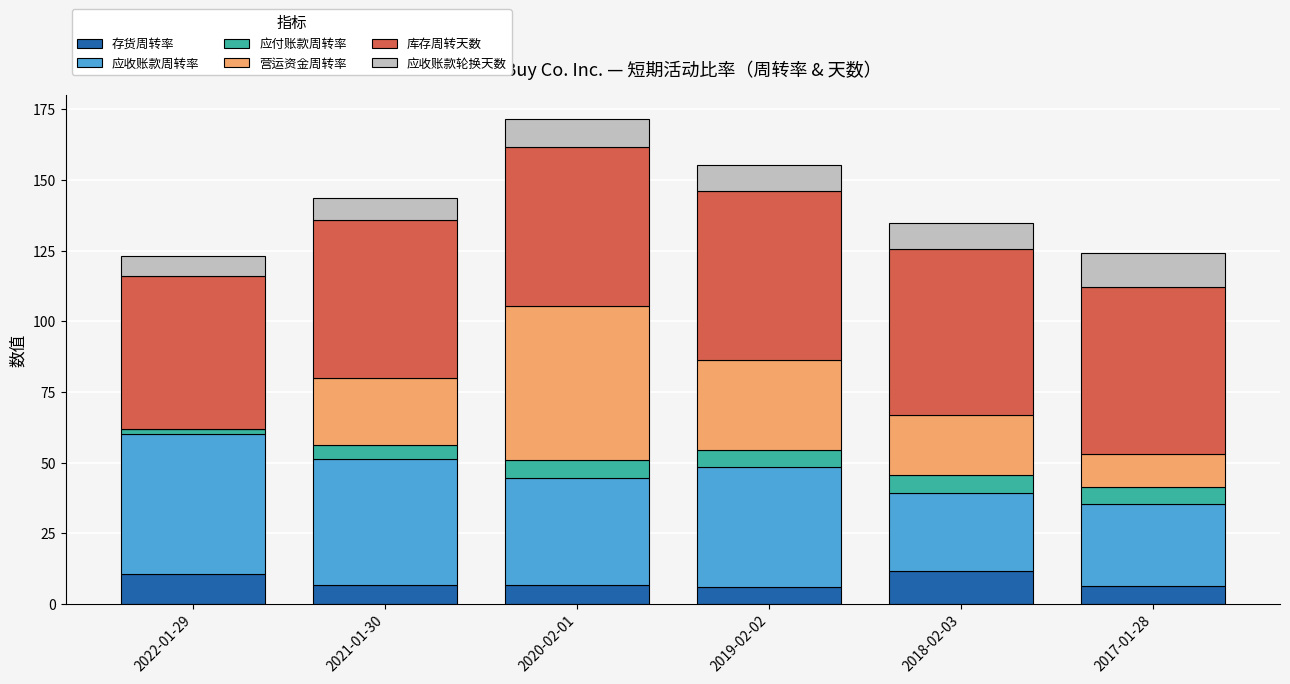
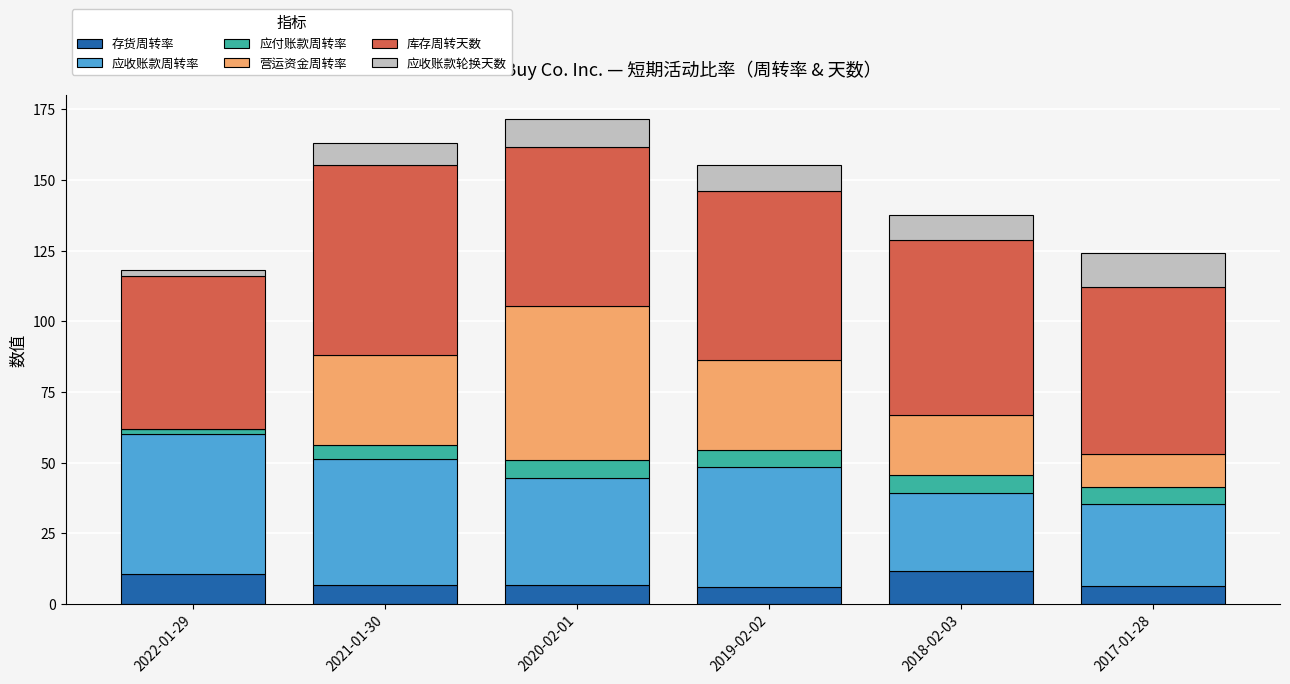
应收账款轮换天数, 2022-01-29: 7 -> 2
营运资金周转率, 2021-01-30: 23 -> 32
库存周转天数, 2021-01-30: 56 -> 67
库存周转天数, 2018-02-03: 59 -> 62
